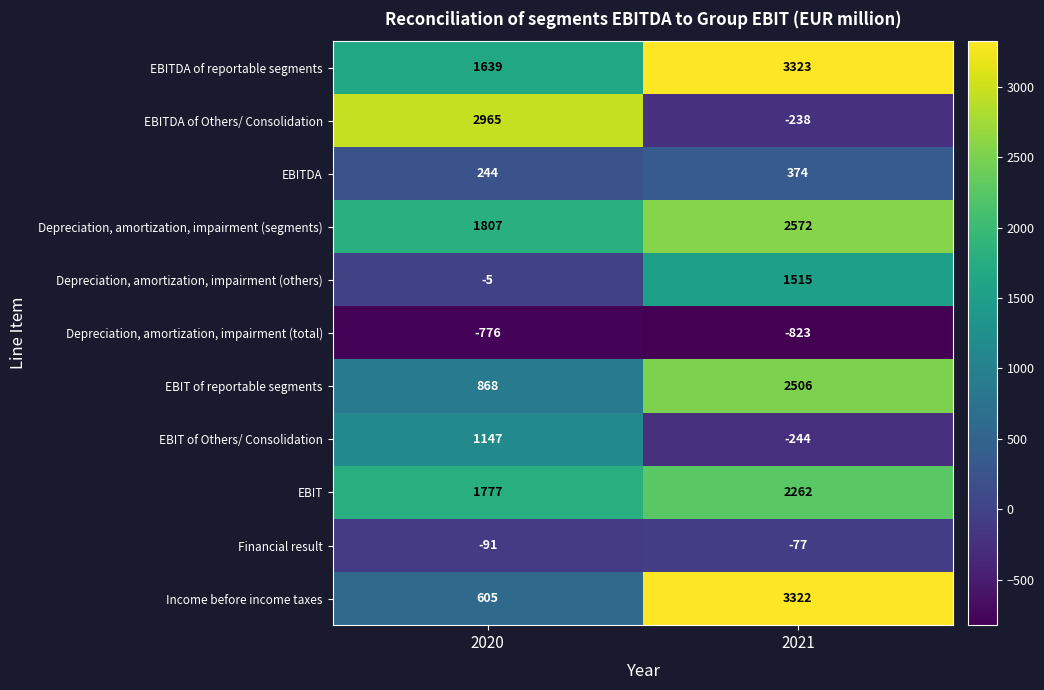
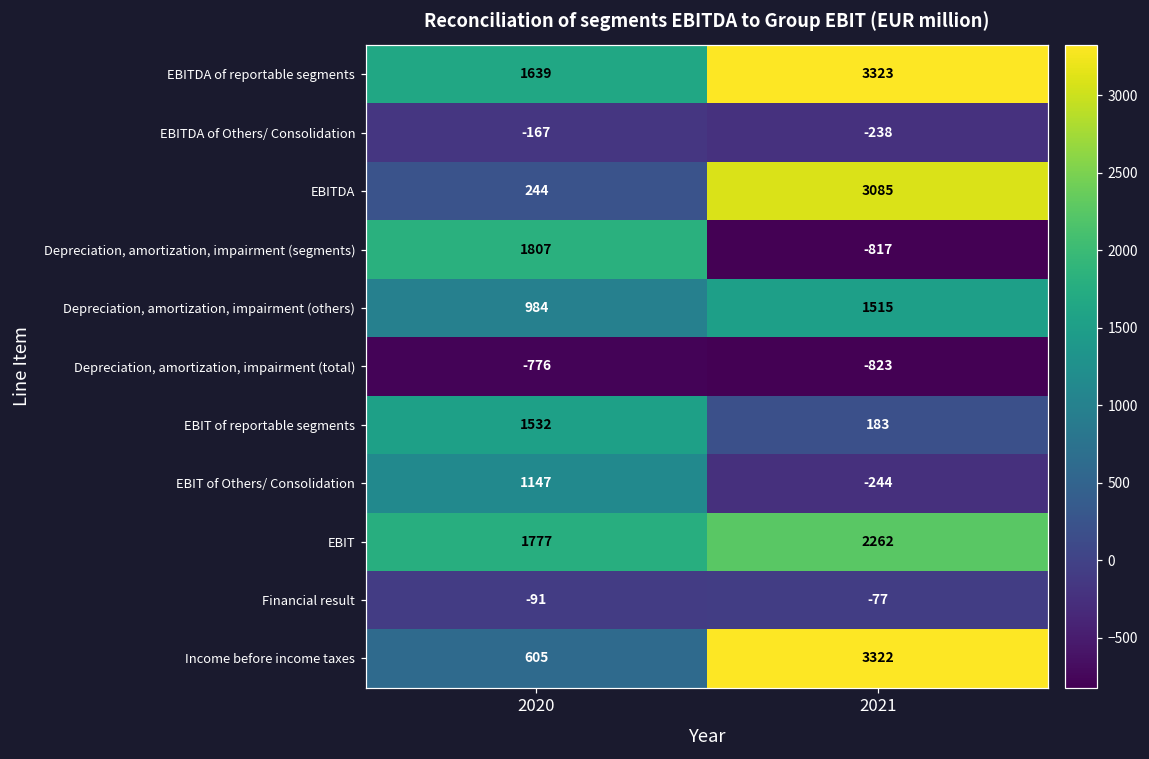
EBITDA of Others/ Consolidation, 2020: 2965 -> -167
EBITDA, 2021: 374 -> 3085
Depreciation, amortization, impairment (segments), 2021: 2572 -> -817
Depreciation, amortization, impairment (others), 2020: -5 -> 984
EBIT of reportable segments, 2020: 868 -> 1532
EBIT of reportable segments, 2021: 2506 -> 183
